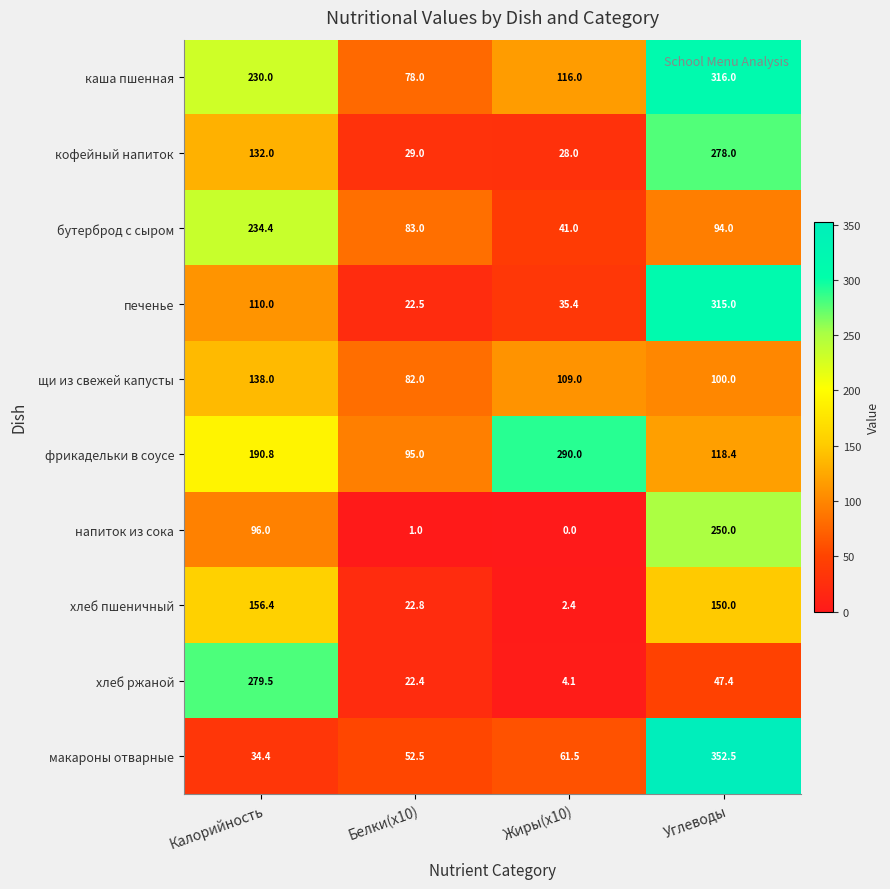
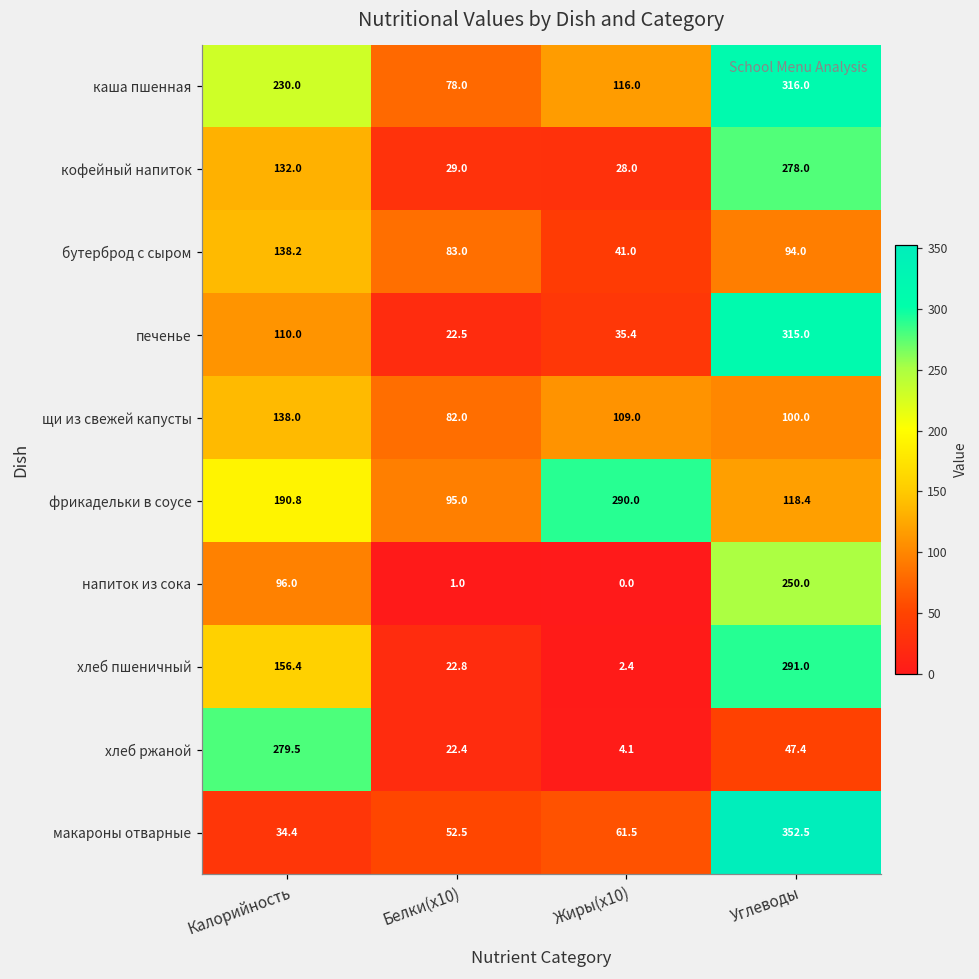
бутерброд с сыром, Калорийность: 234.4 -> 138.2
хлеб пшеничный, Углеводы: 150.0 -> 291.0
